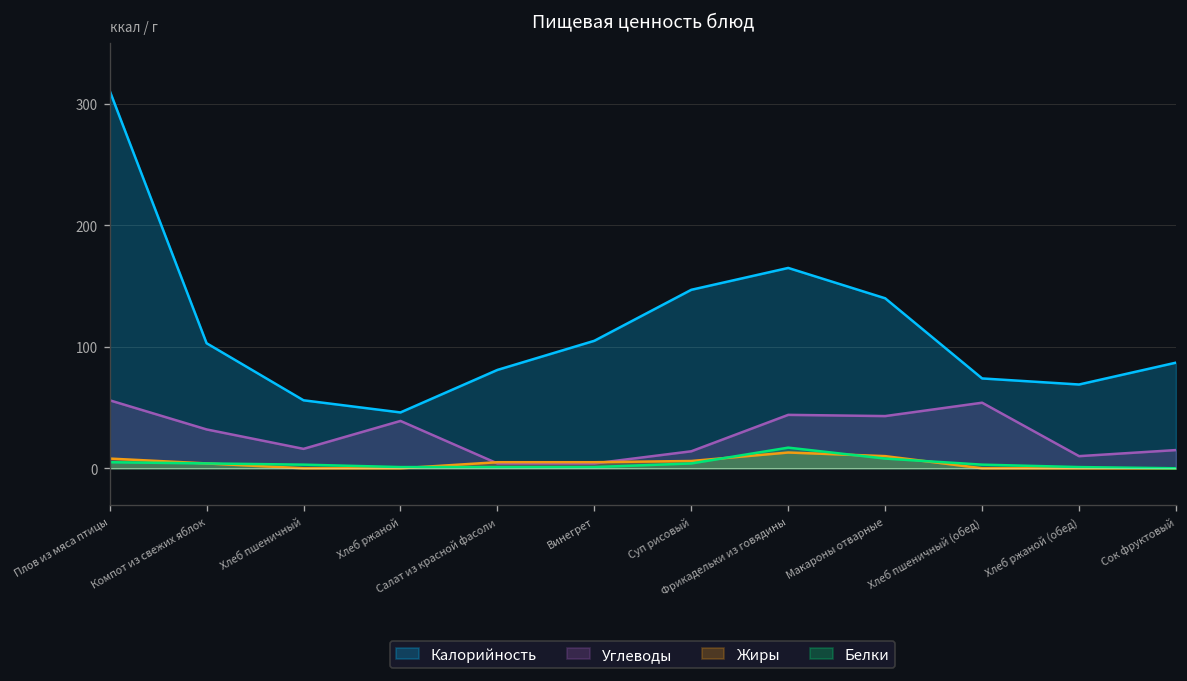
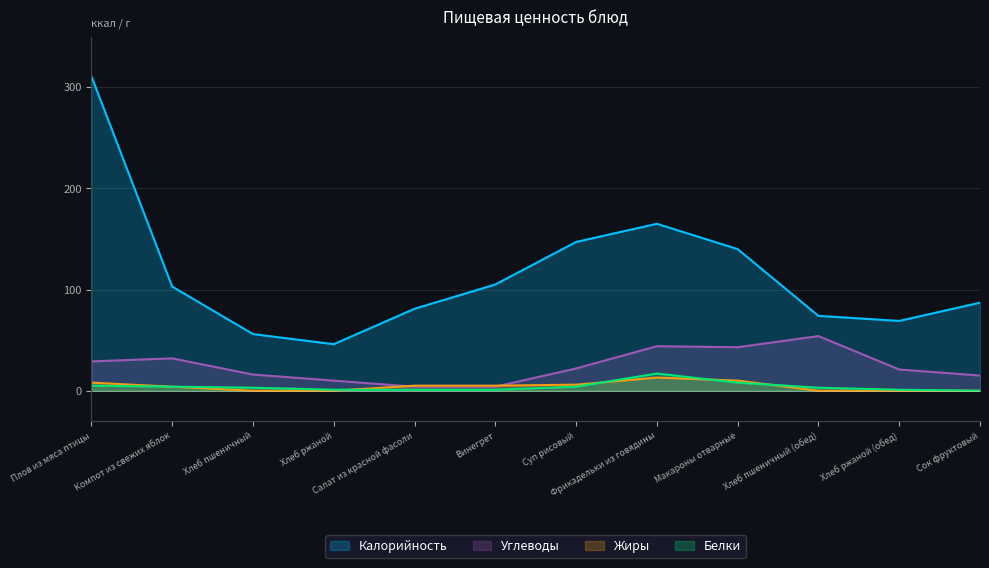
Углеводы, Плов из мяса птицы: 56 -> 29
Углеводы, Хлеб ржаной: 39 -> 10
Углеводы, Суп рисовый: 14 -> 22
Углеводы, Хлеб ржаной (обед): 10 -> 21
